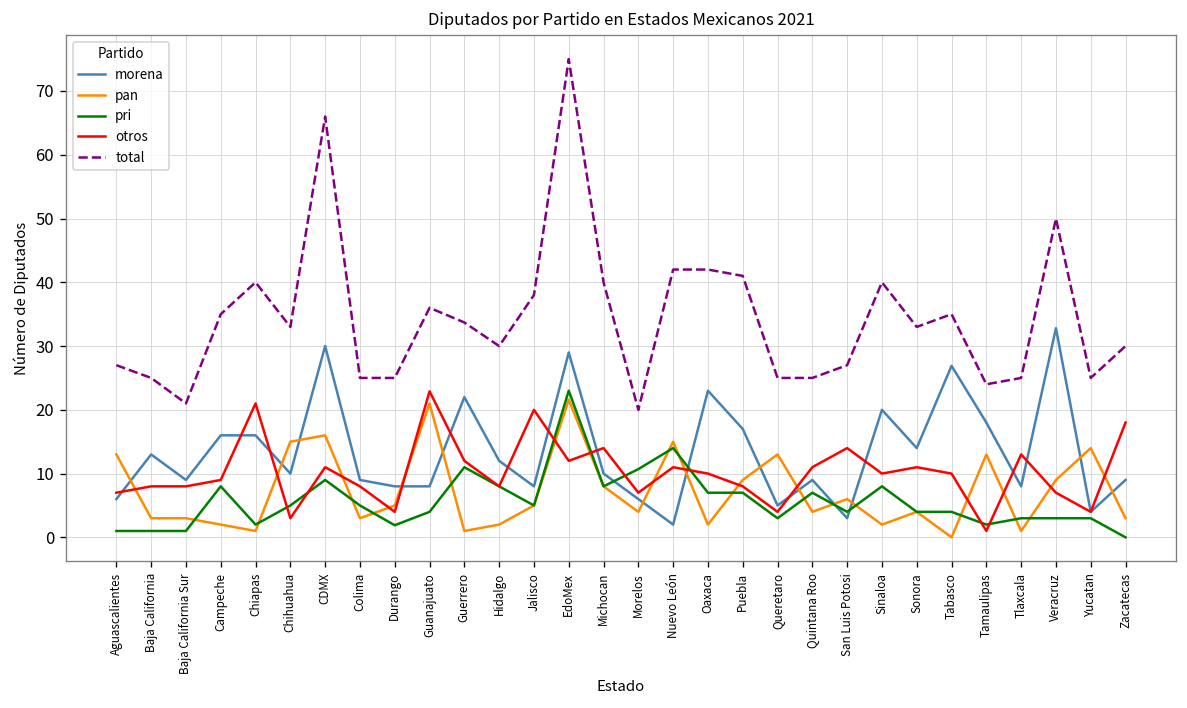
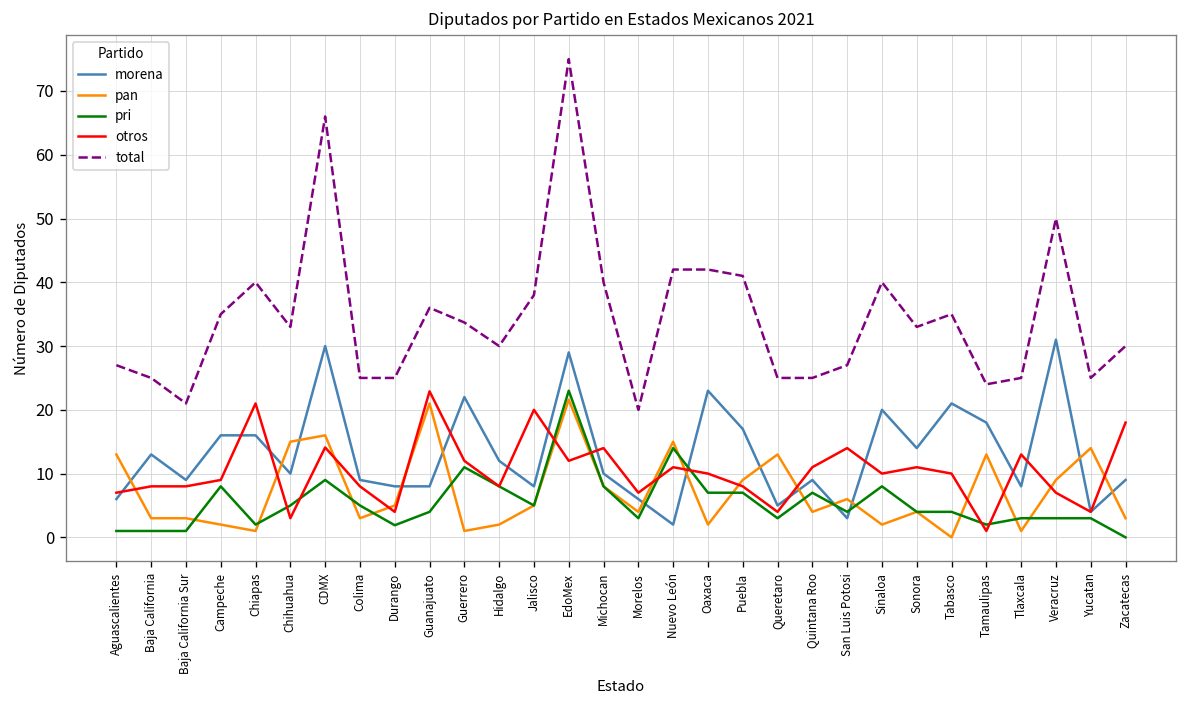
otros, CDMX: 11 -> 14
pri, Morelos: 11 -> 3
morena, Tabasco: 27 -> 21
morena, Veracruz: 33 -> 31
